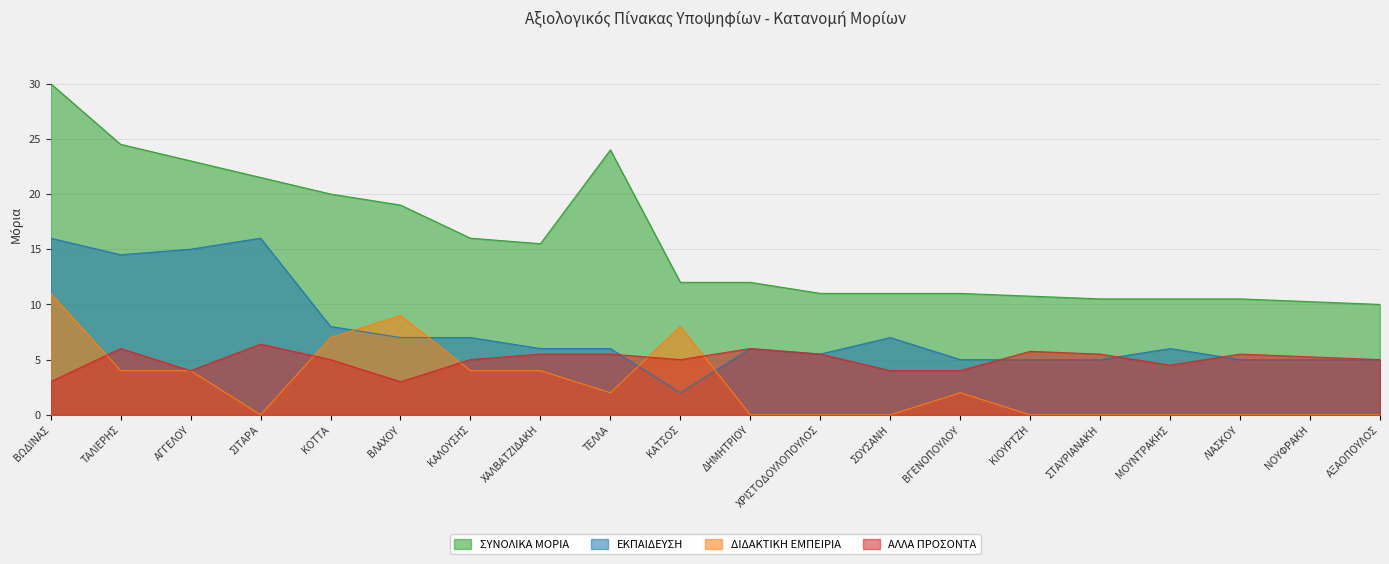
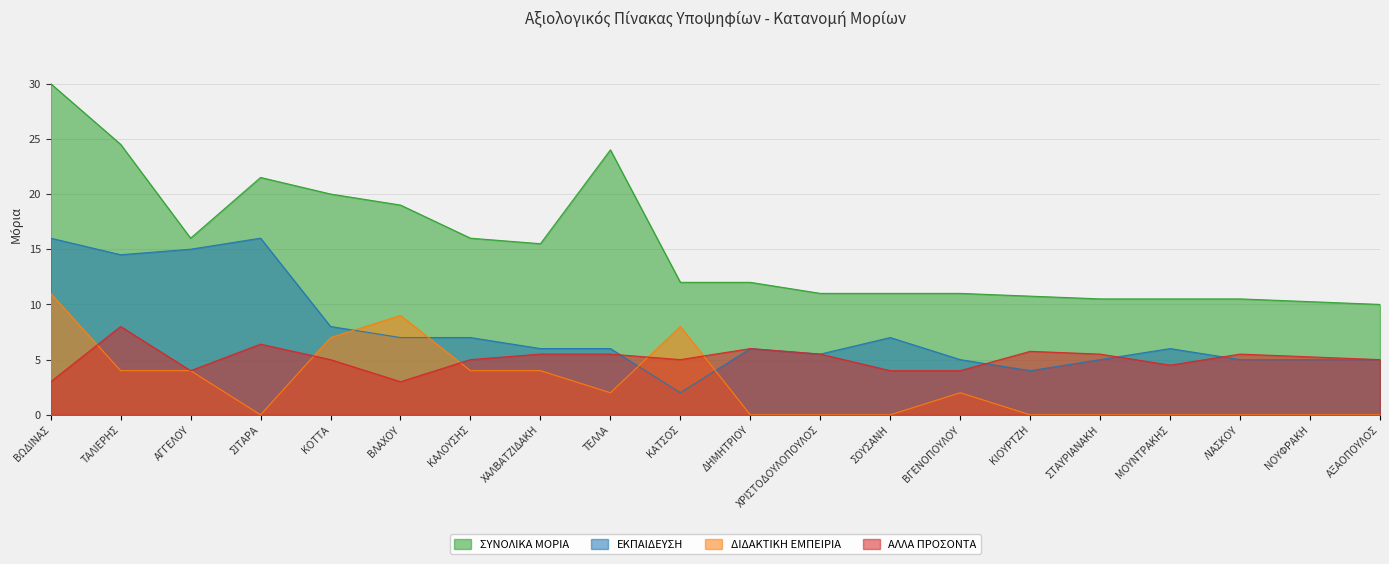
ΑΛΛΑ ΠΡΟΣΟΝΤΑ, ΤΑΛΙΕΡΗΣ: 6 -> 8
ΣΥΝΟΛΙΚΑ ΜΟΡΙΑ, ΑΓΓΕΛΟΥ: 23 -> 16
ΕΚΠΑΙΔΕΥΣΗ, ΚΙΟΥΡΤΖΗ: 5 -> 4
